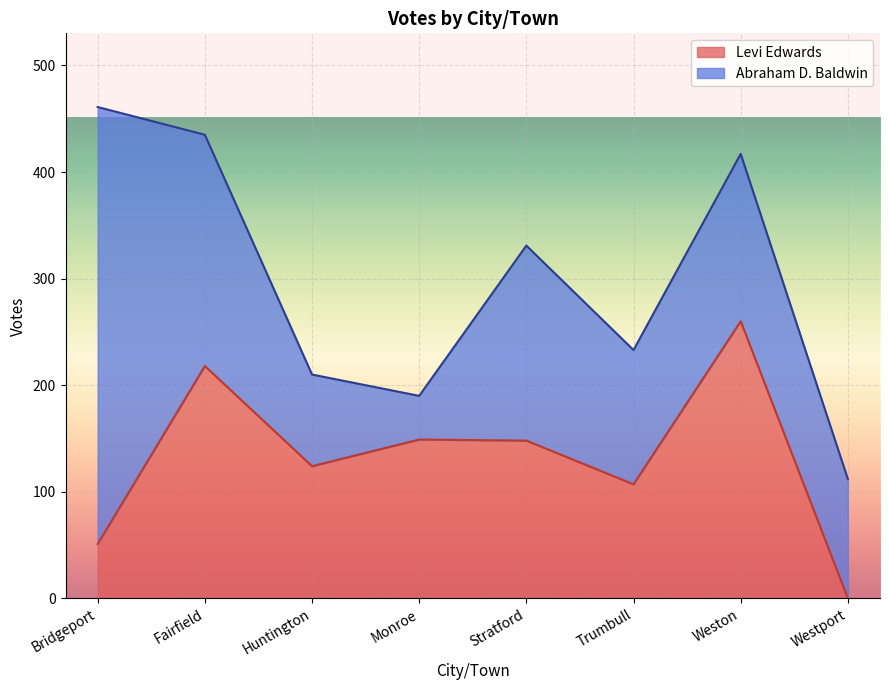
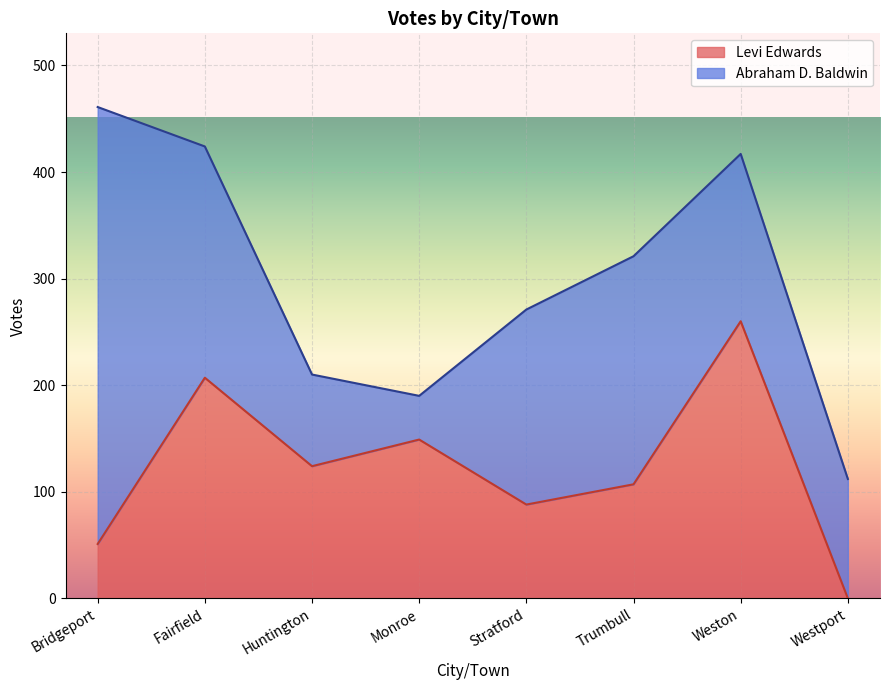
Levi Edwards, Fairfield: 218 -> 207
Levi Edwards, Stratford: 148 -> 88
Abraham D. Baldwin, Trumbull: 126 -> 214
